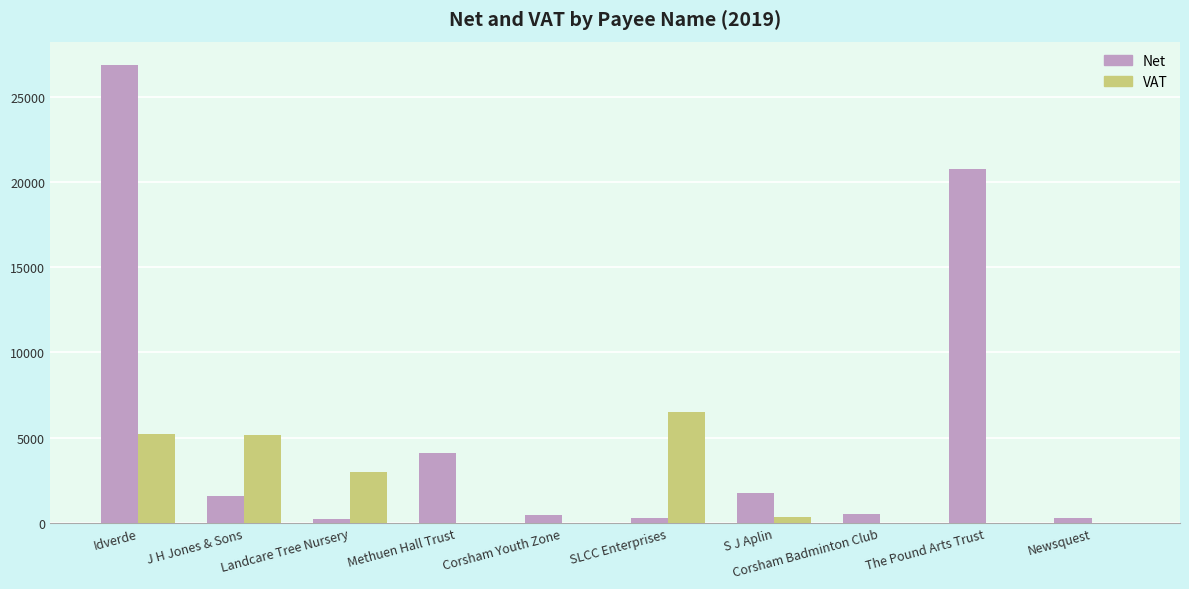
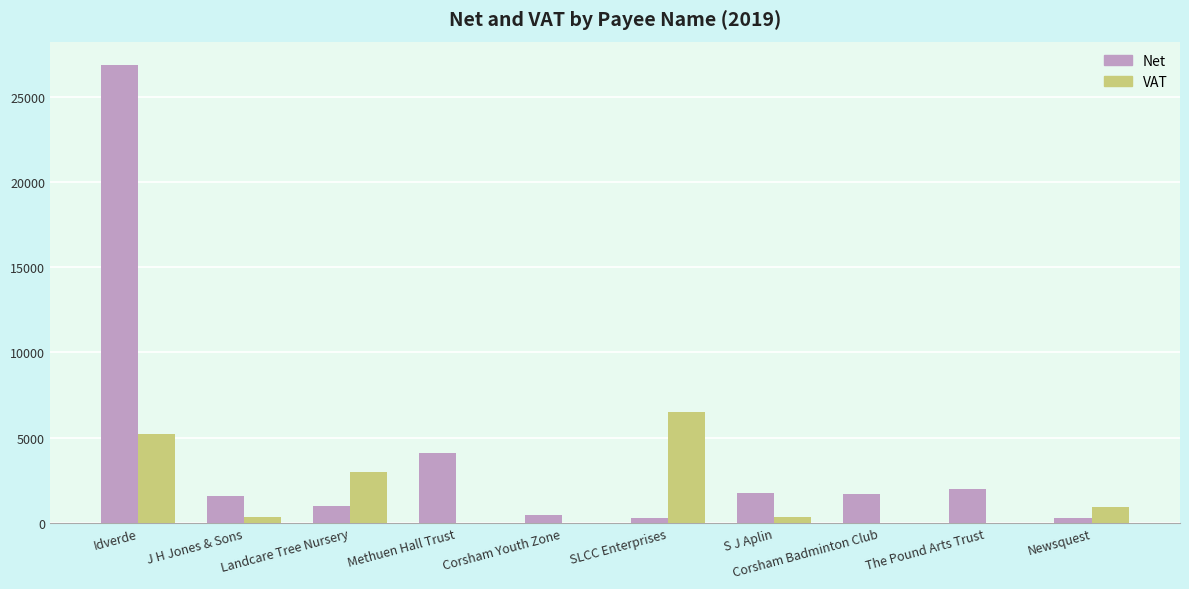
VAT, J H Jones & Sons: 5200 -> 400
Net, Landcare Tree Nursery: 200 -> 1000
Net, Corsham Badminton Club: 500 -> 1700
Net, The Pound Arts Trust: 20800 -> 2000
VAT, Newsquest: 0 -> 900
